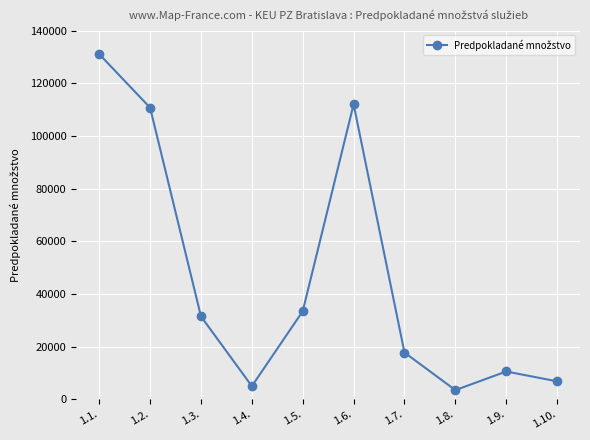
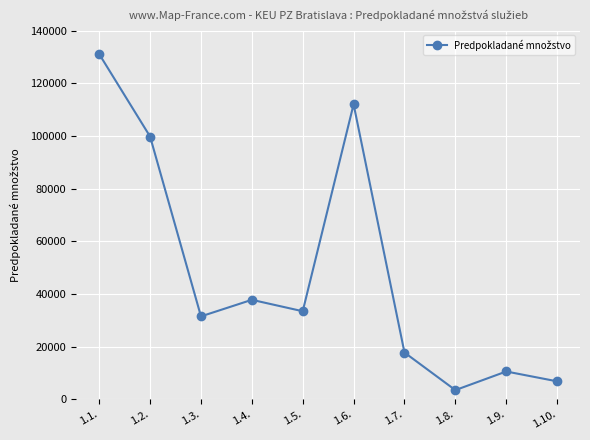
1.2.: 111000 -> 100000
1.4.: 5000 -> 38000
